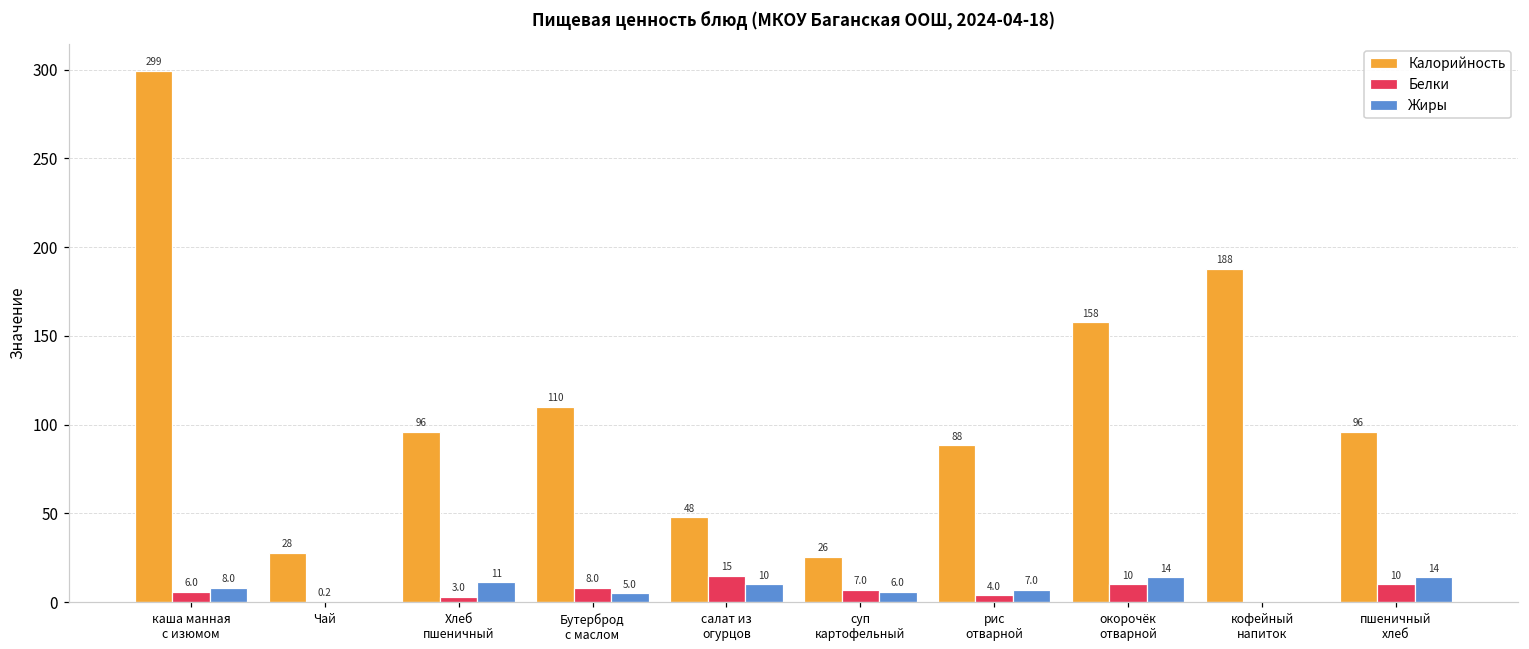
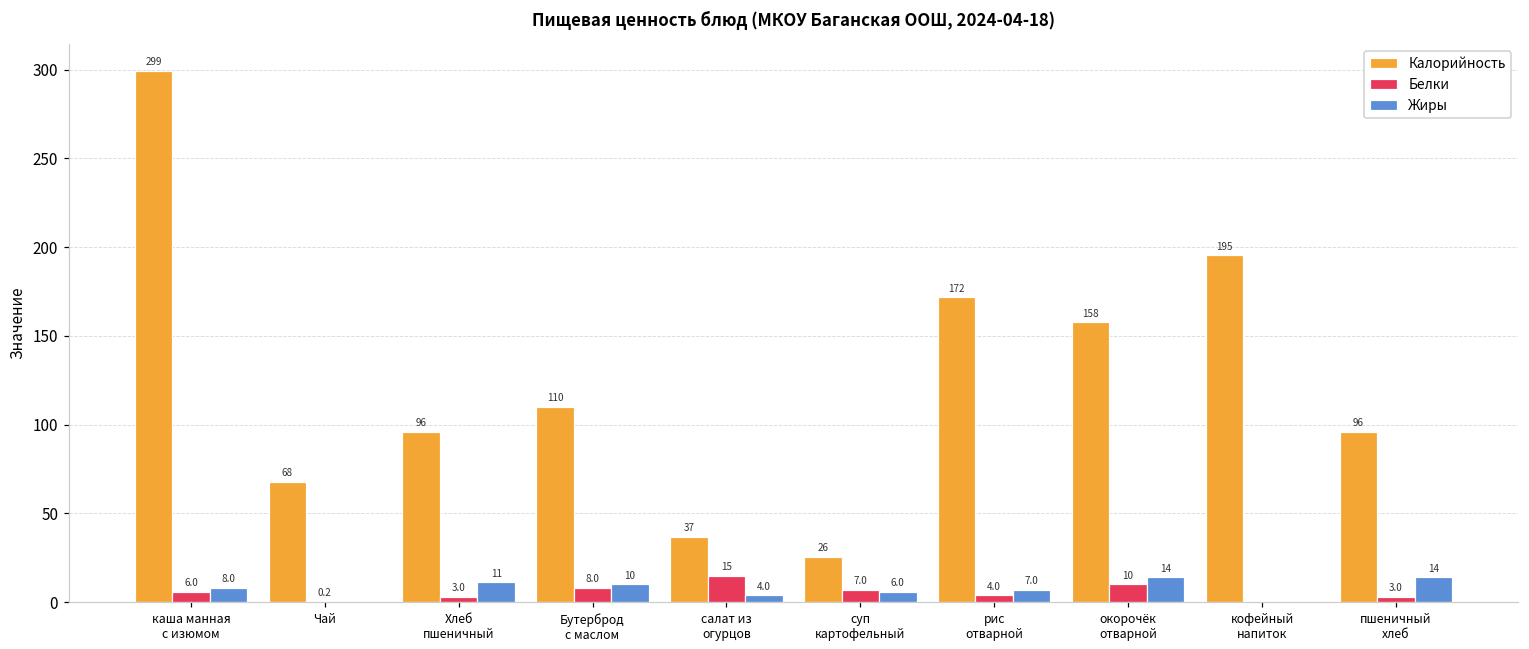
Калорийность, Чай: 28 -> 68
Жиры, Бутерброд с маслом: 5.0 -> 10
Калорийность, салат из огурцов: 48 -> 37
Жиры, салат из огурцов: 10 -> 4.0
Калорийность, рис отварной: 88 -> 172
Калорийность, кофейный напиток: 188 -> 195
Белки, пшеничный хлеб: 10 -> 3.0
